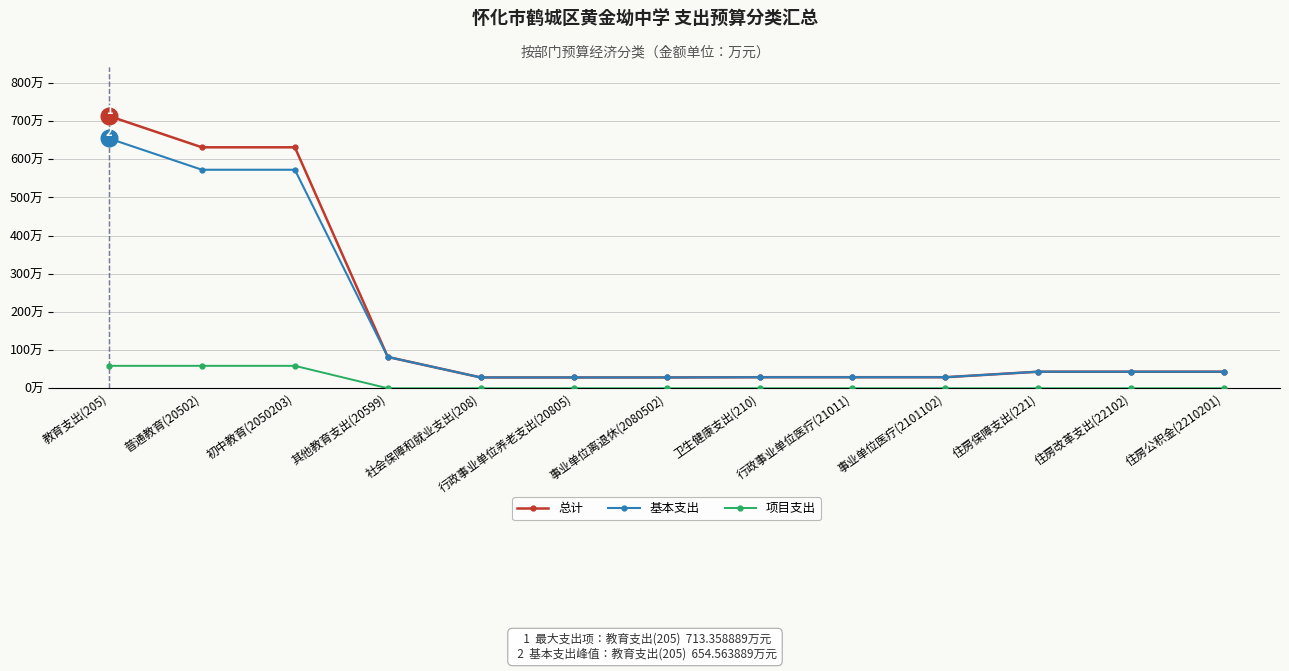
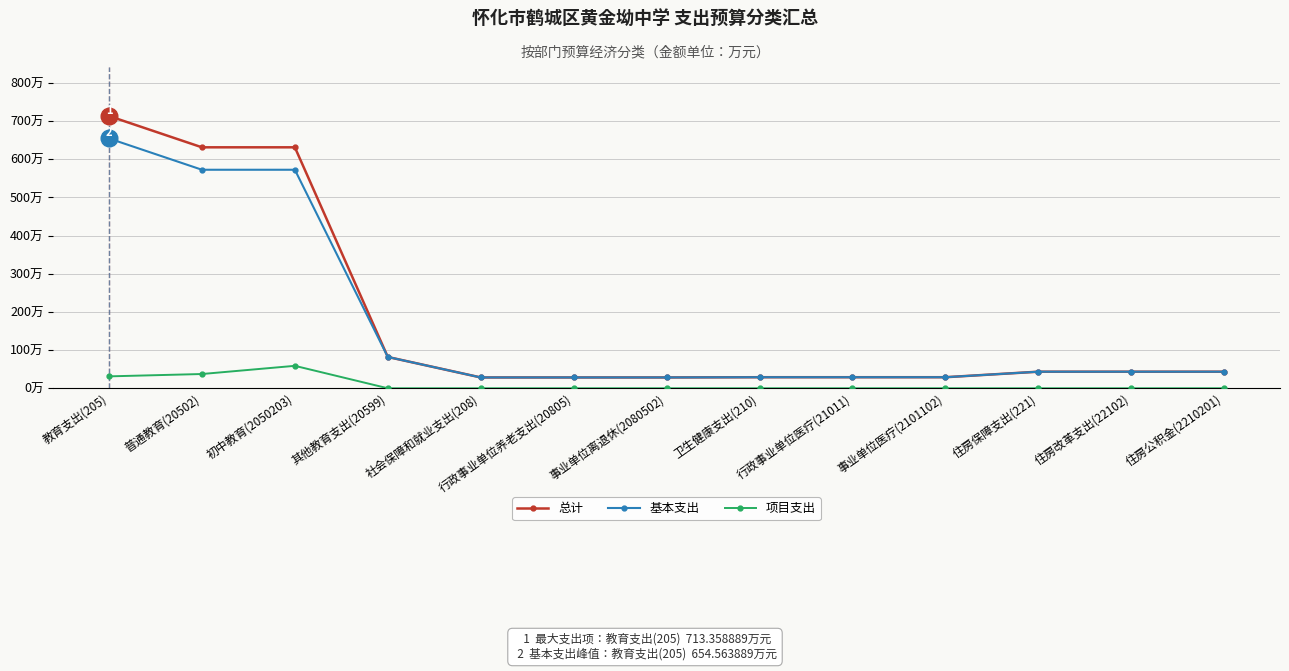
项目支出, 教育支出(205): 60万 -> 30万
项目支出, 普通教育(20502): 60万 -> 40万
